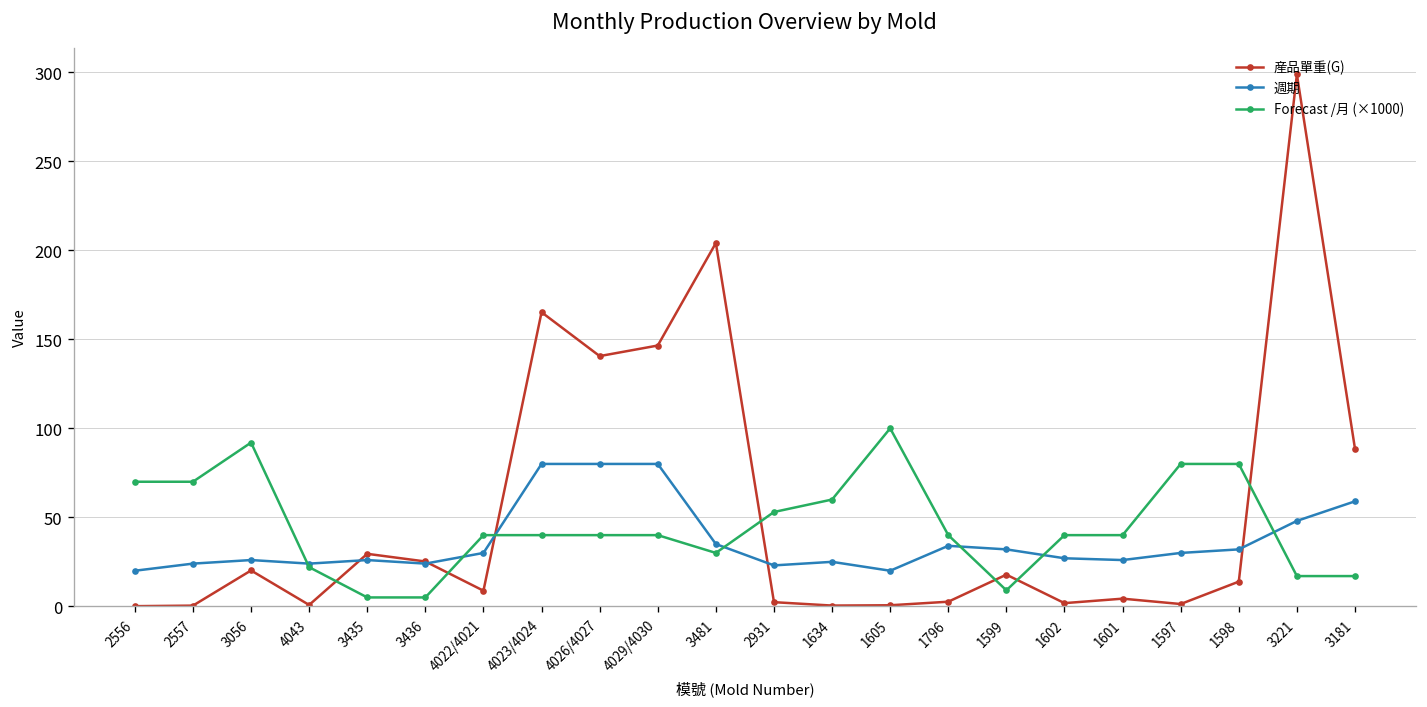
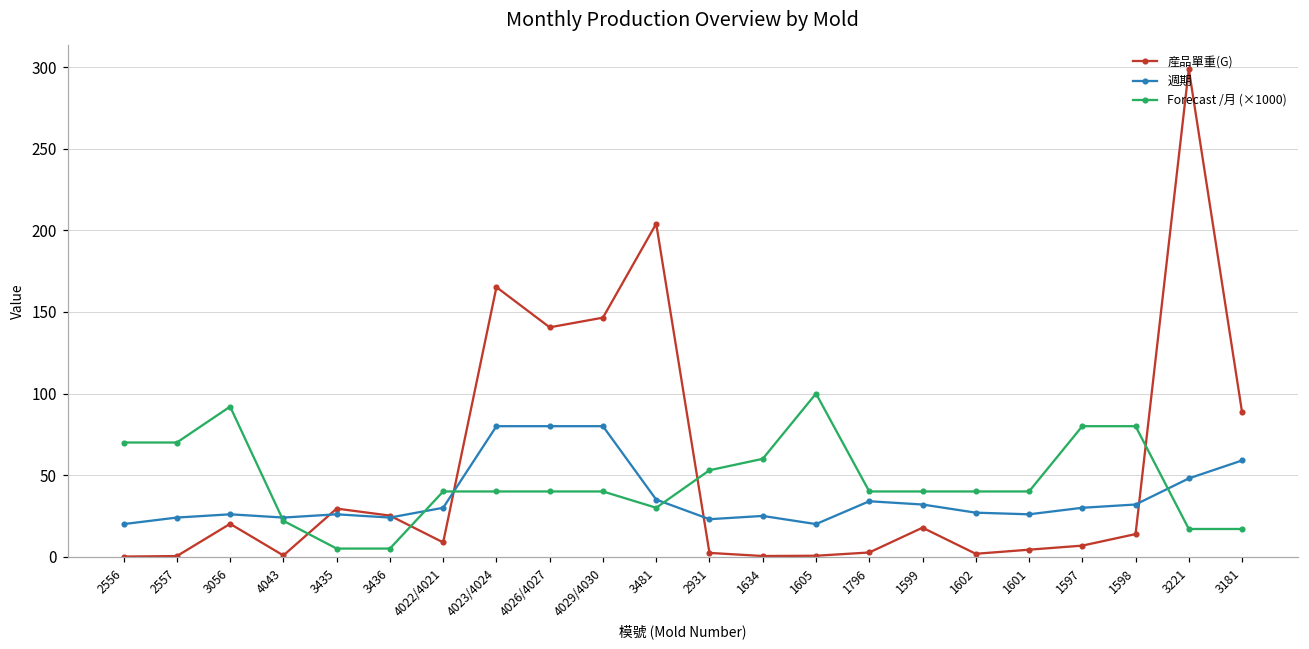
Forecast /月 (×1000), 1599: 9 -> 40
産品單重(G), 1597: 1 -> 7
